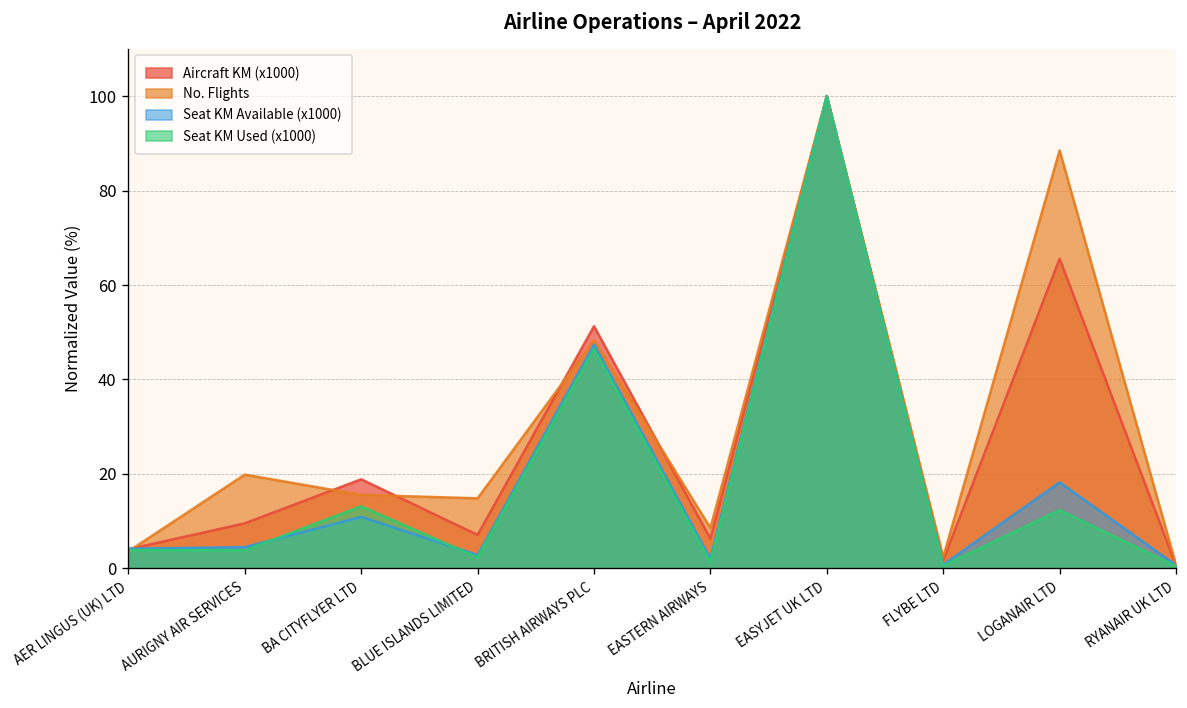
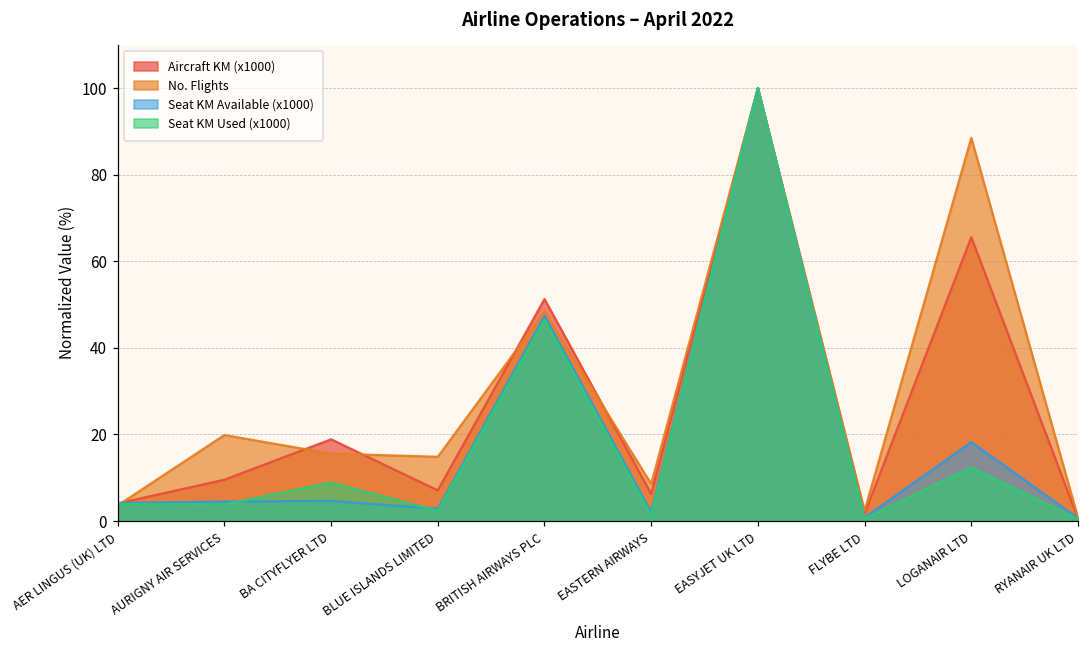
Seat KM Available (x1000), BA CITYFLYER LTD: 11 -> 5
Seat KM Used (x1000), BA CITYFLYER LTD: 13 -> 9
